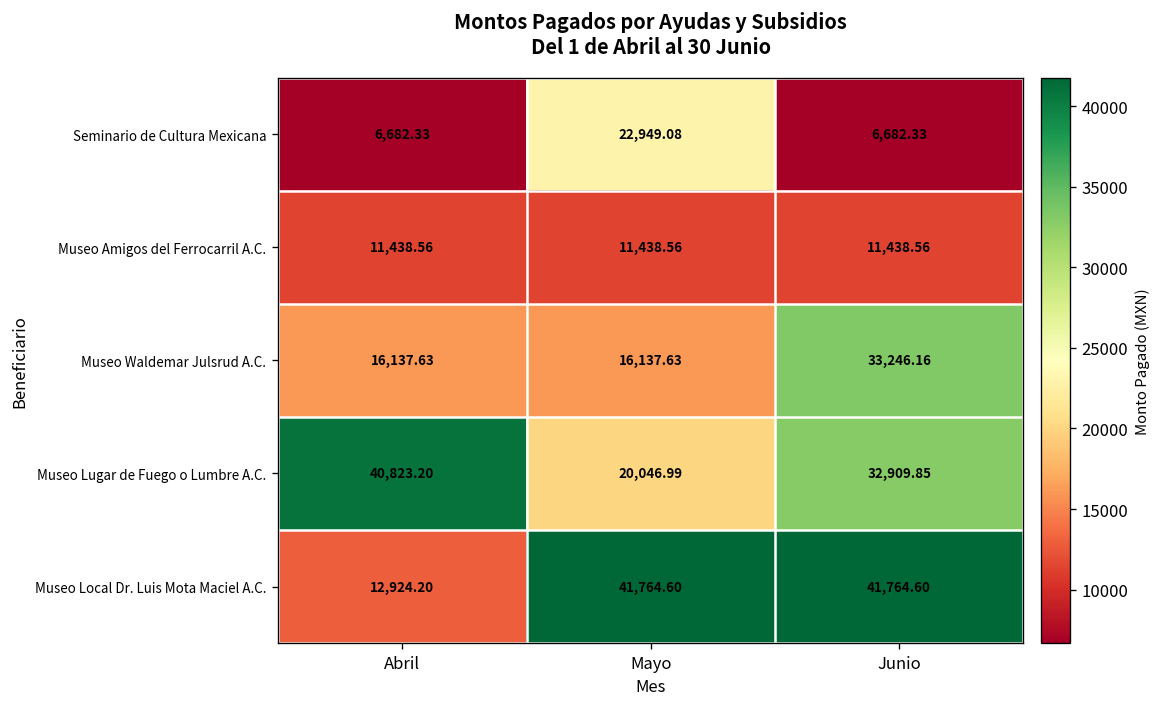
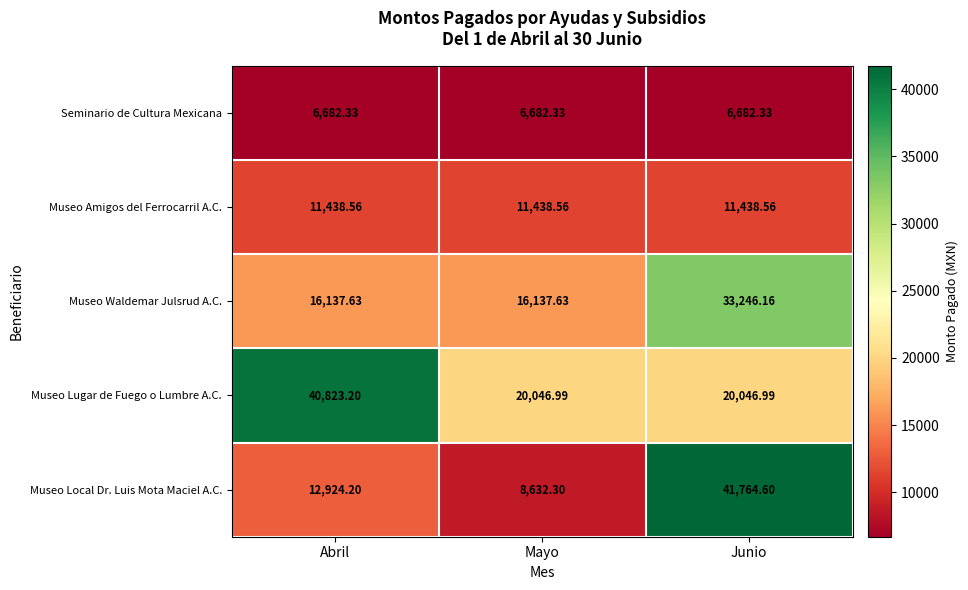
Seminario de Cultura Mexicana, Mayo: 22,949.08 -> 6,682.33
Museo Lugar de Fuego o Lumbre A.C., Junio: 32,909.85 -> 20,046.99
Museo Local Dr. Luis Mota Maciel A.C., Mayo: 41,764.60 -> 8,632.30
